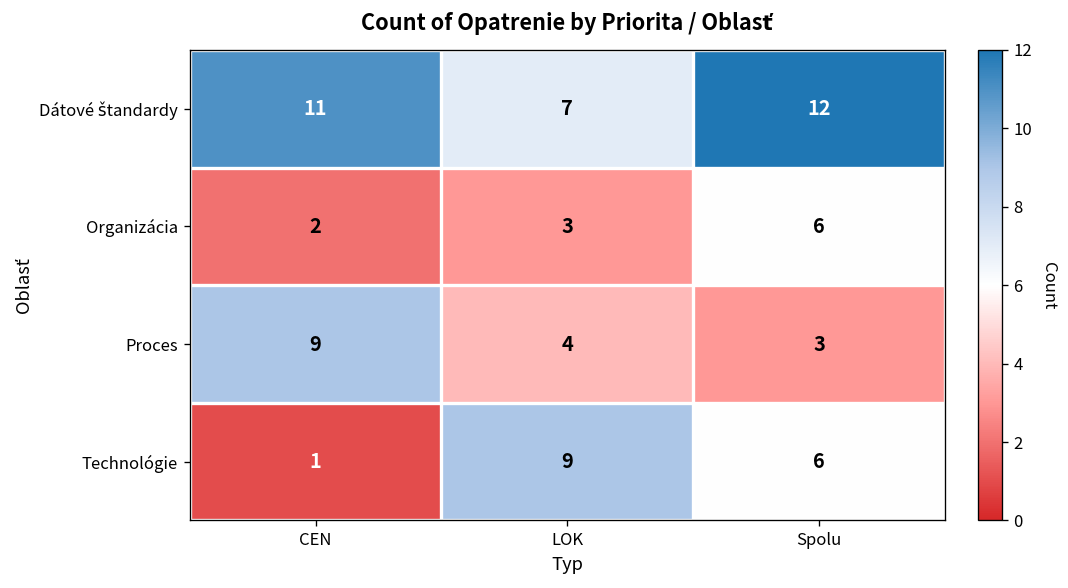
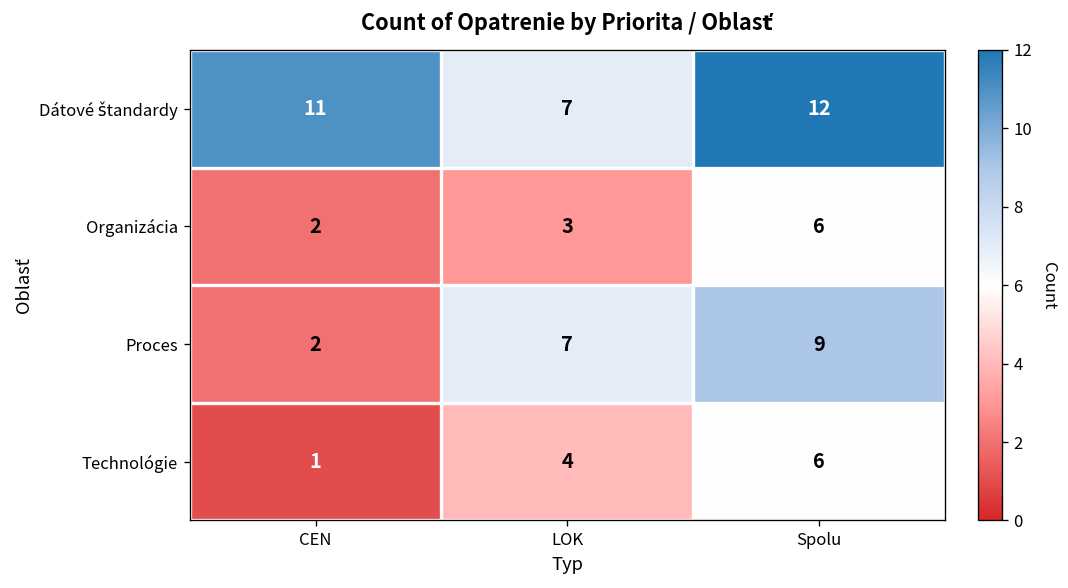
Proces, CEN: 9 -> 2
Proces, LOK: 4 -> 7
Proces, Spolu: 3 -> 9
Technológie, LOK: 9 -> 4
